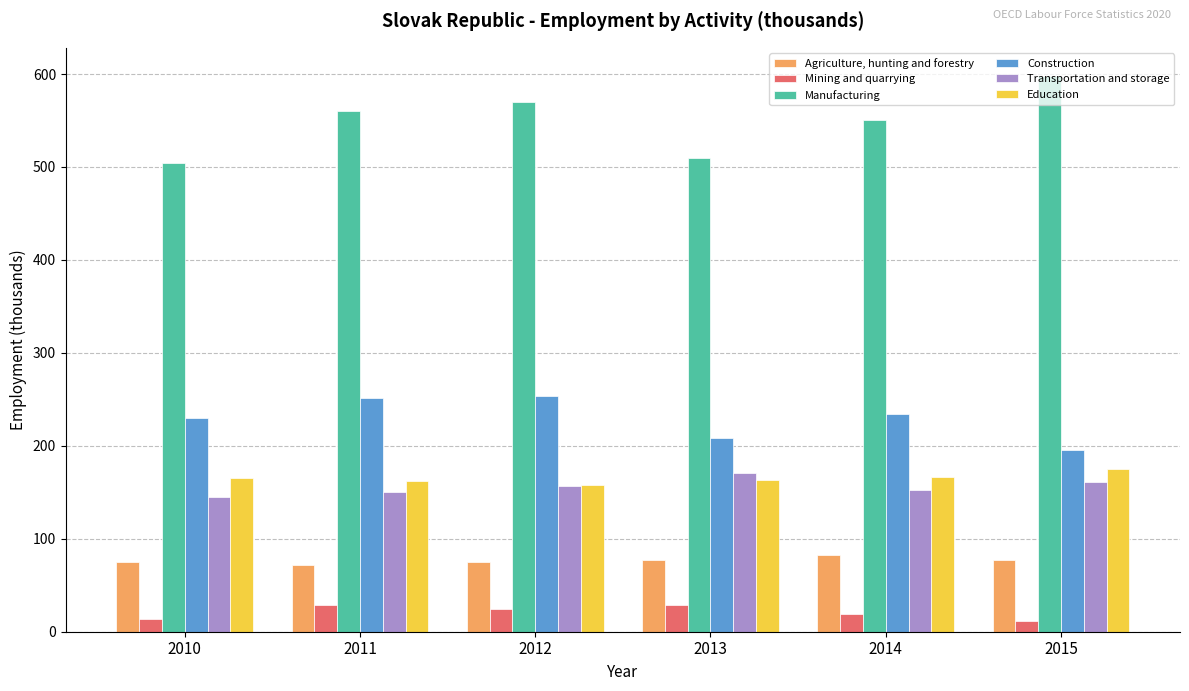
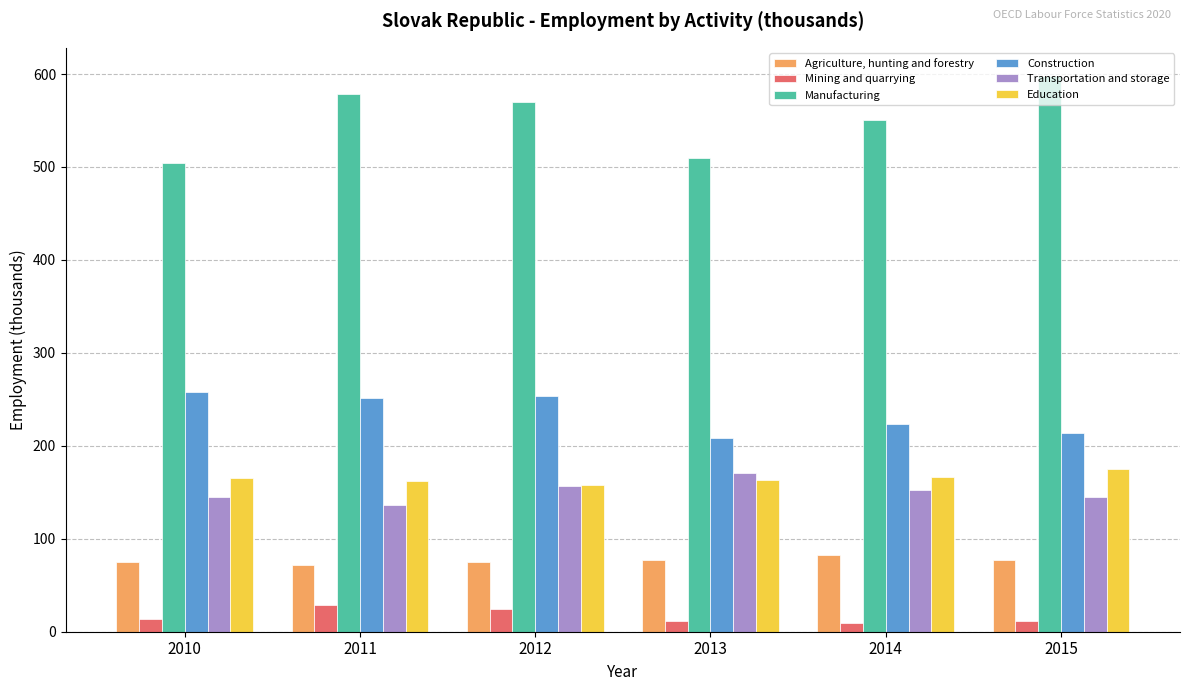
Construction, 2010: 230 -> 260
Manufacturing, 2011: 560 -> 580
Transportation and storage, 2011: 150 -> 140
Mining and quarrying, 2013: 30 -> 10
Mining and quarrying, 2014: 20 -> 10
Construction, 2014: 230 -> 220
Construction, 2015: 200 -> 210
Transportation and storage, 2015: 160 -> 150
